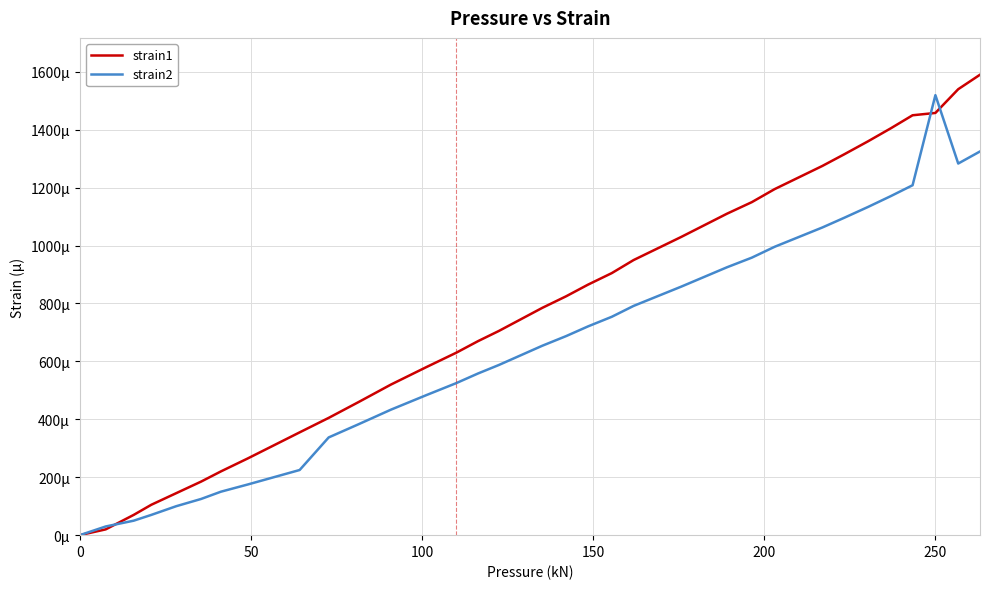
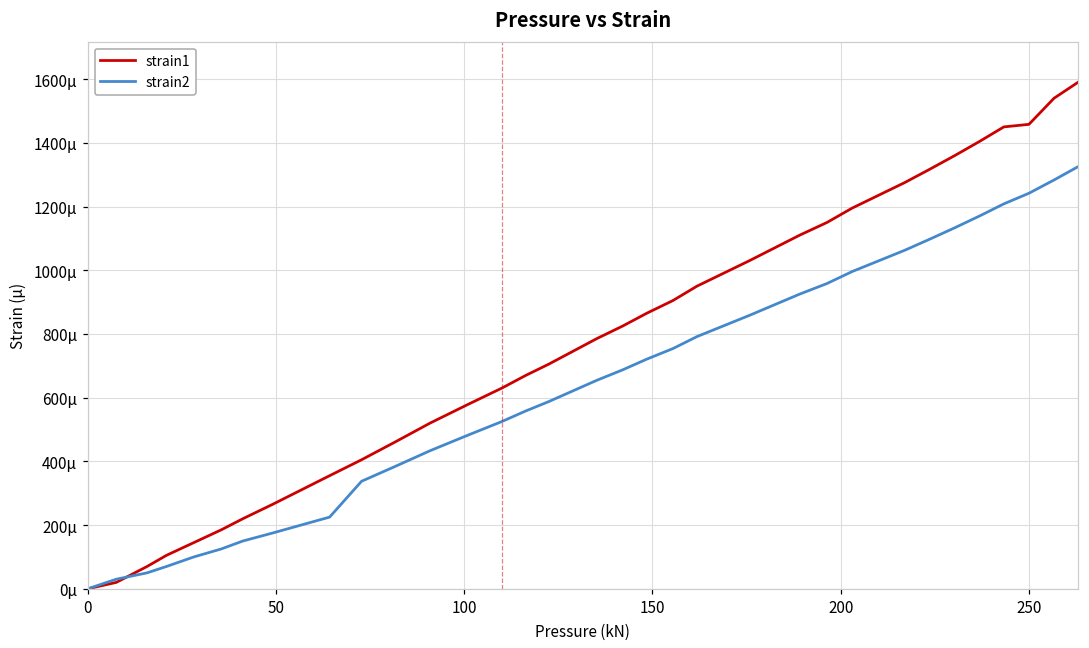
strain2, 250: 1520μ -> 1240μ
